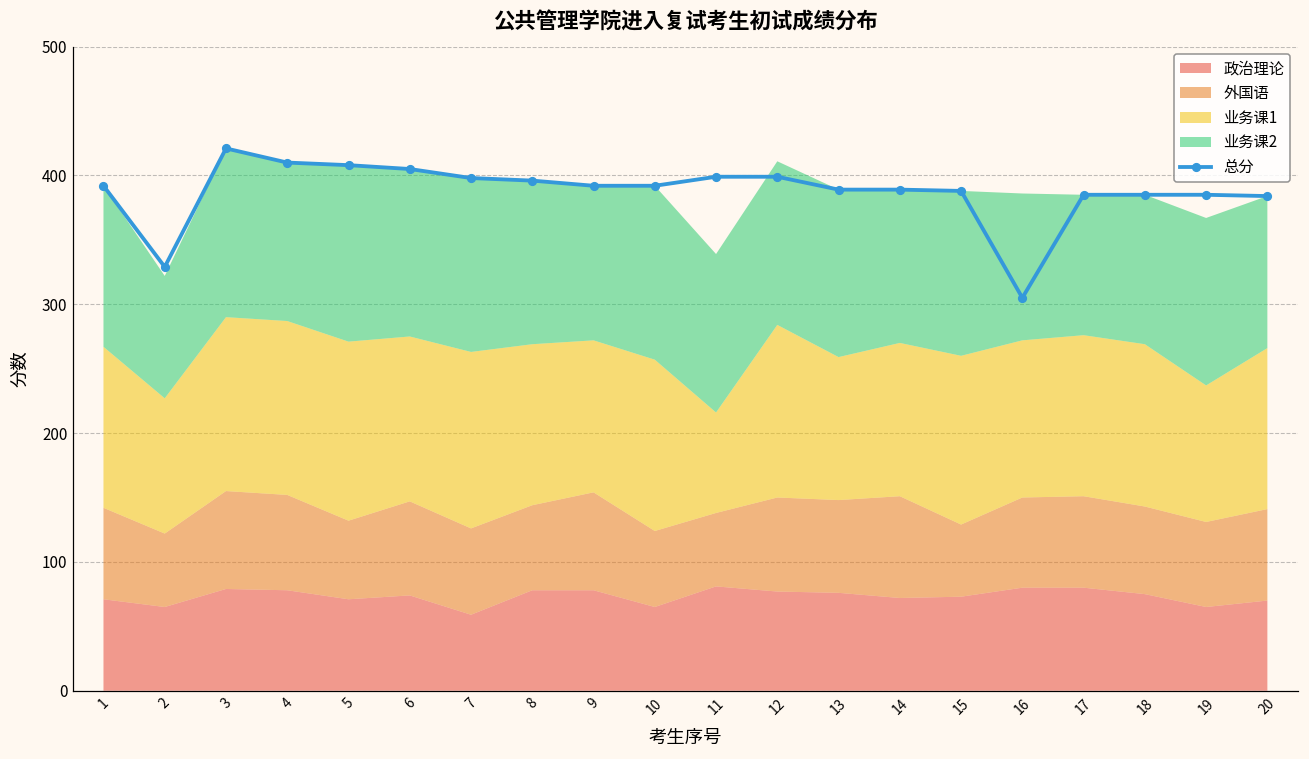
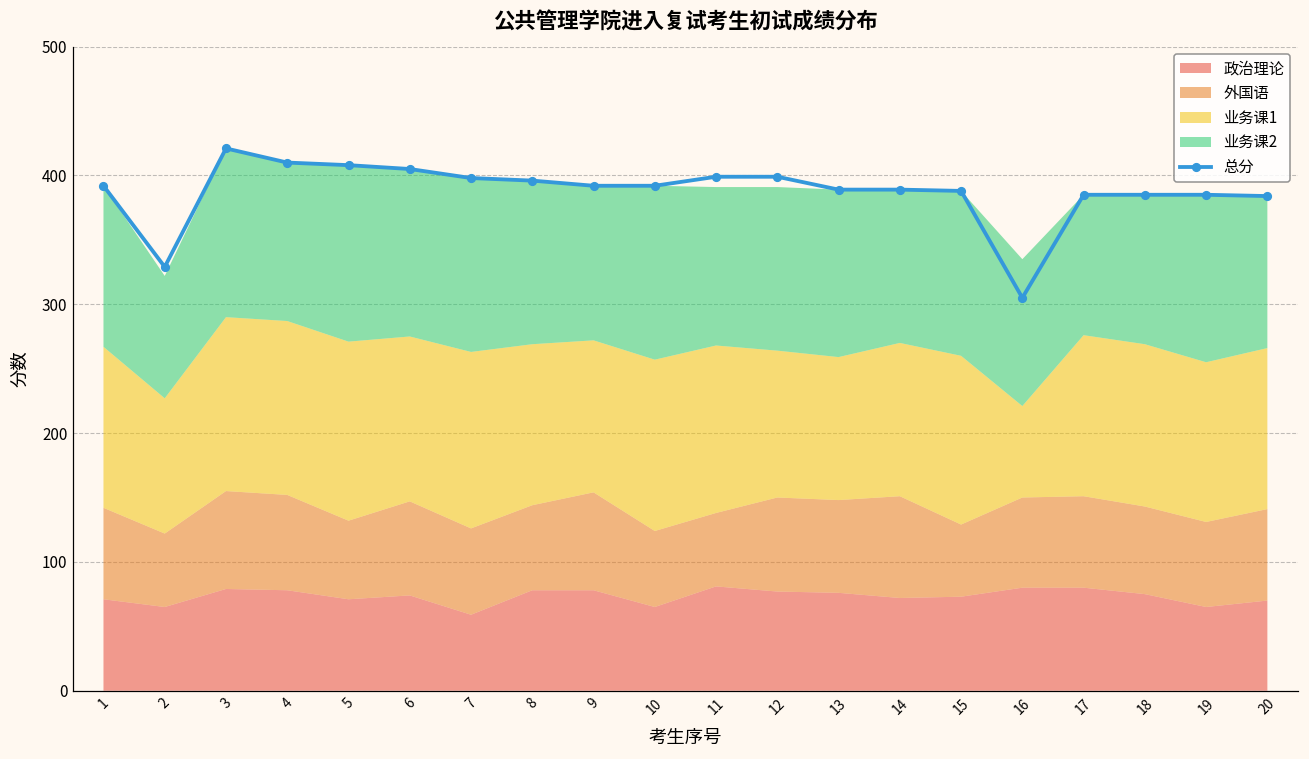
业务课1, 11: 78 -> 130
业务课1, 12: 134 -> 114
业务课1, 16: 122 -> 71
业务课1, 19: 106 -> 124
